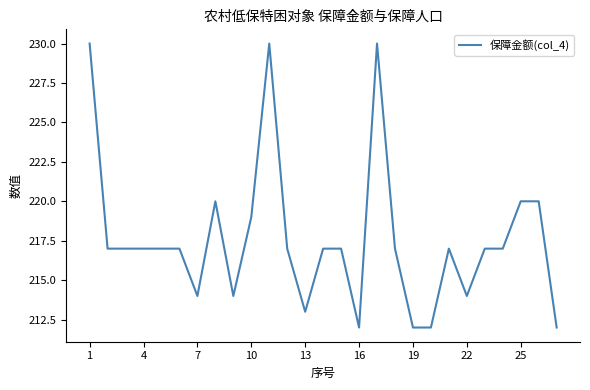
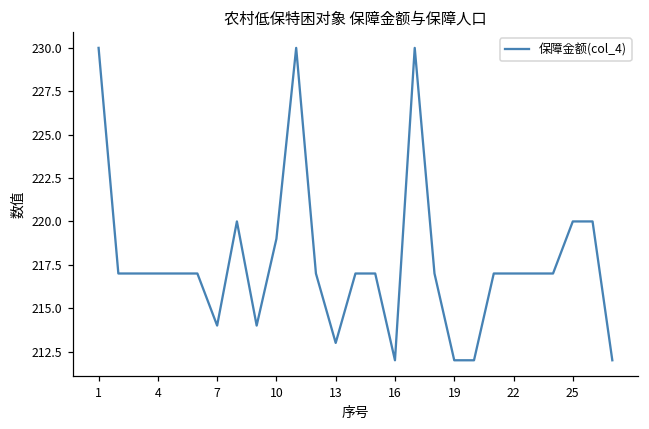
22: 214 -> 217
